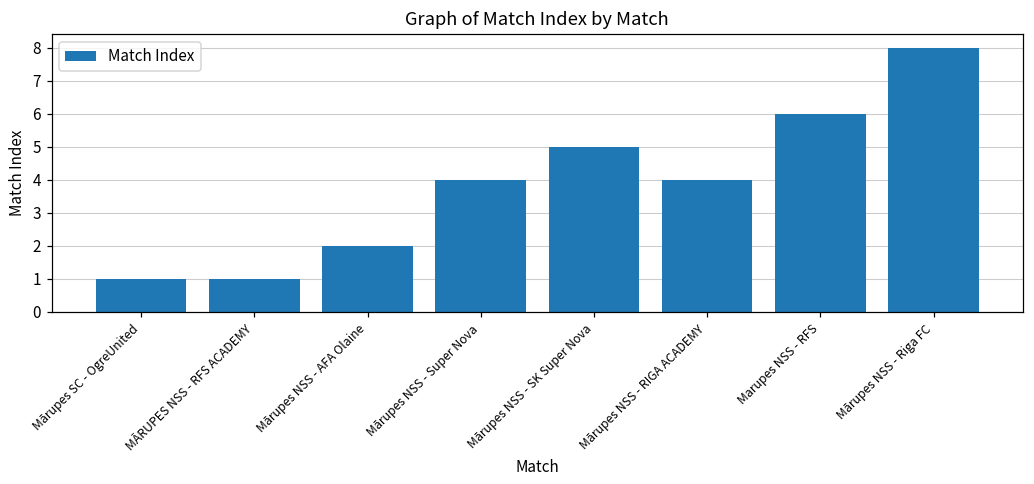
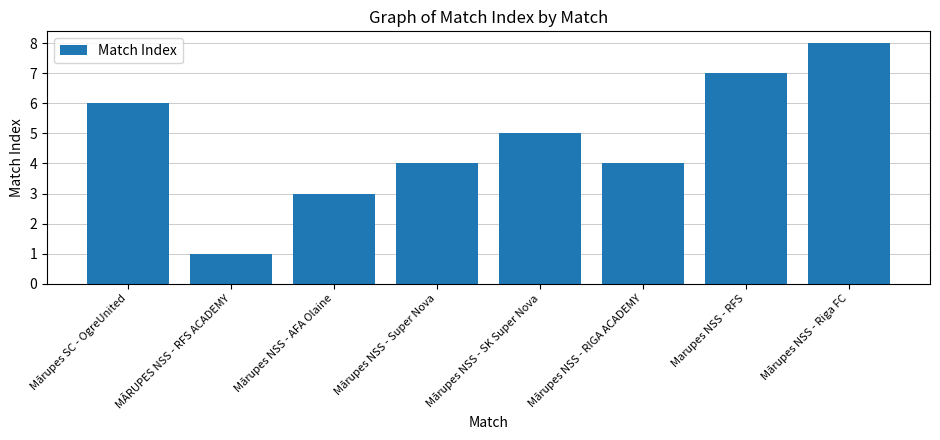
Mārupes SC - OgreUnited: 1 -> 6
Mārupes NSS - AFA Olaine: 2 -> 3
Marupes NSS - RFS: 6 -> 7
